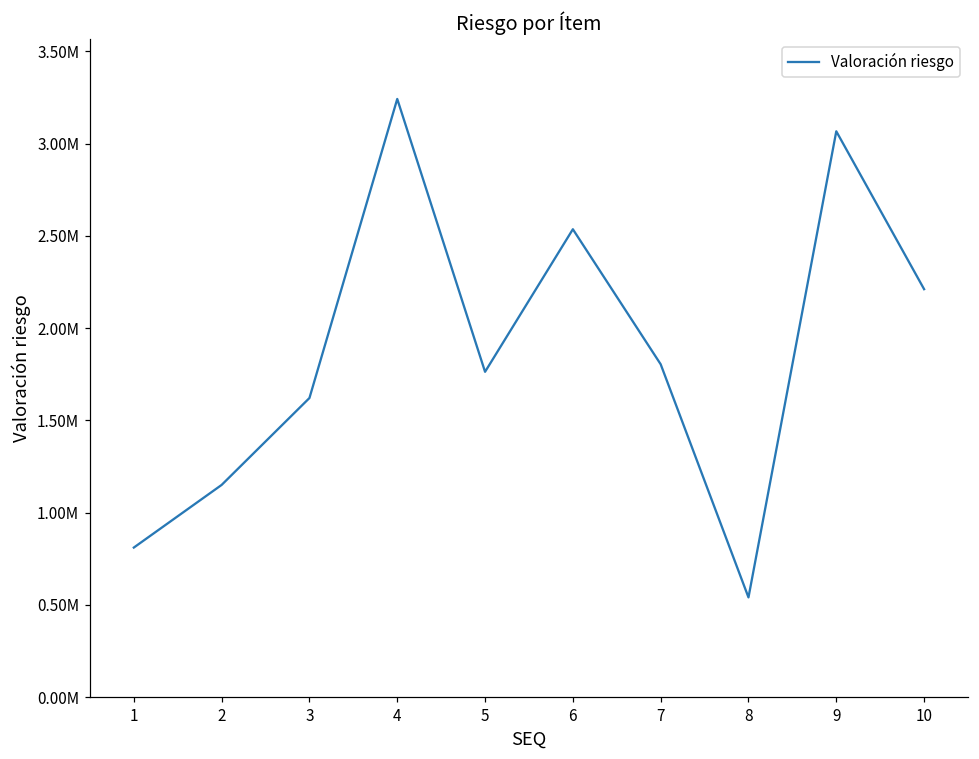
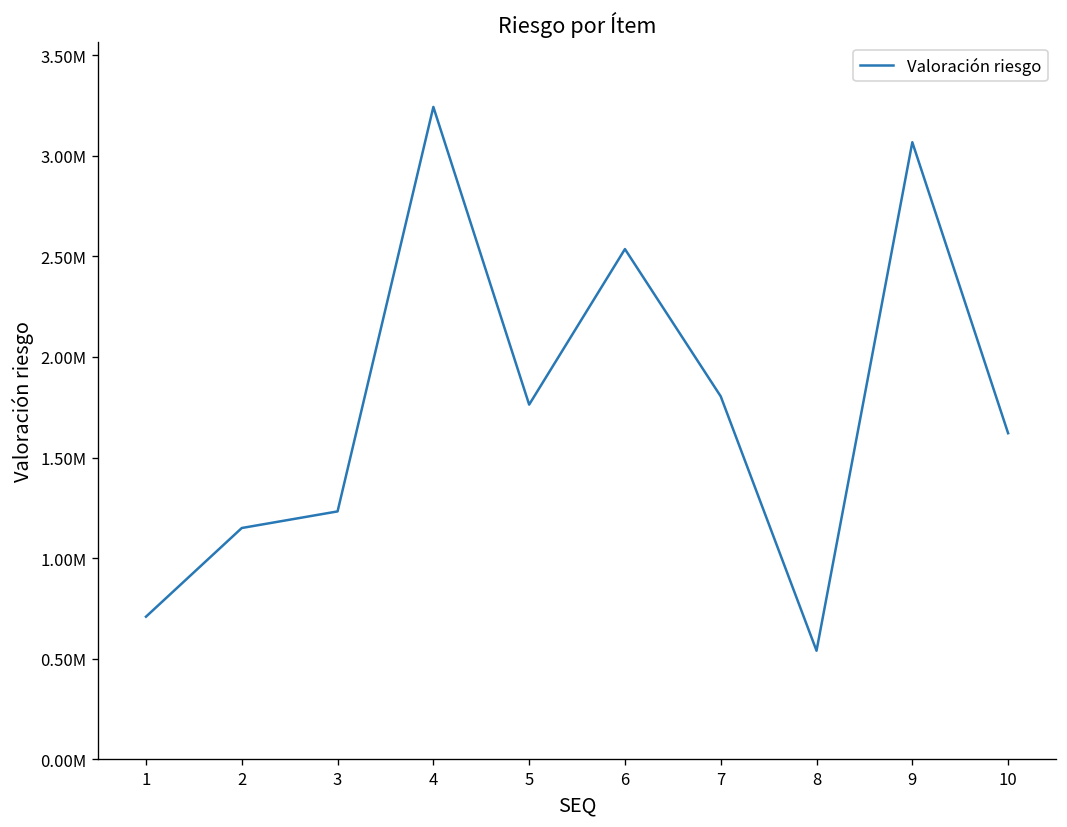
1: 810000 -> 710000
3: 1620000 -> 1230000
10: 2210000 -> 1620000
